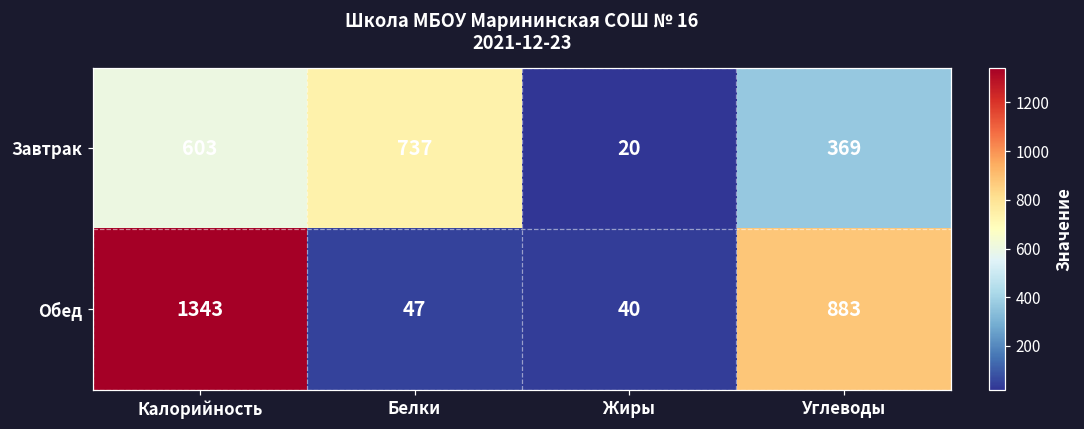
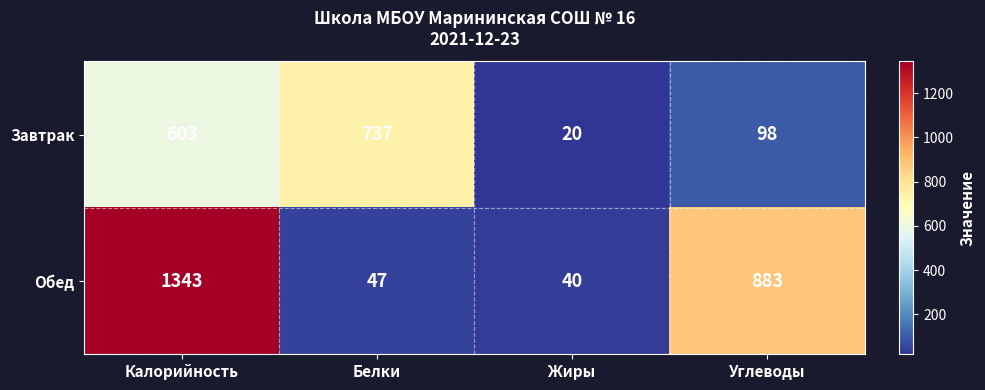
Завтрак, Углеводы: 369 -> 98
